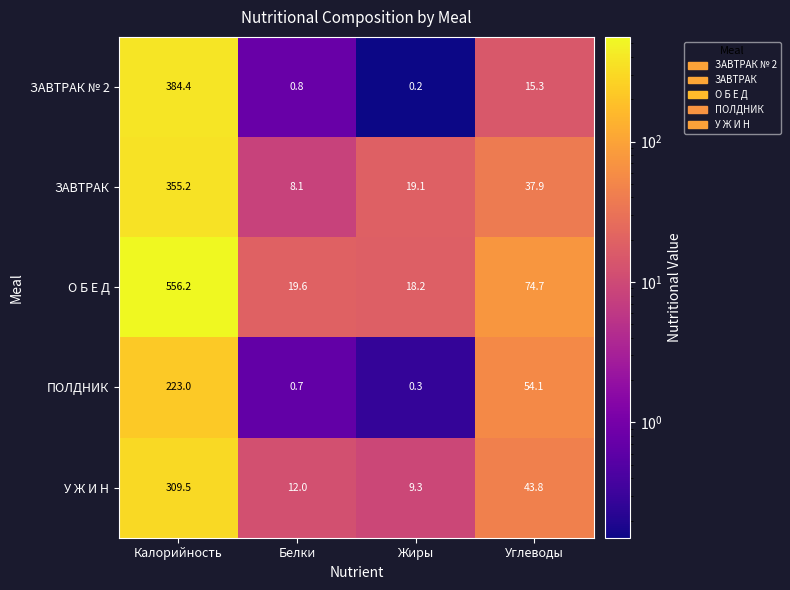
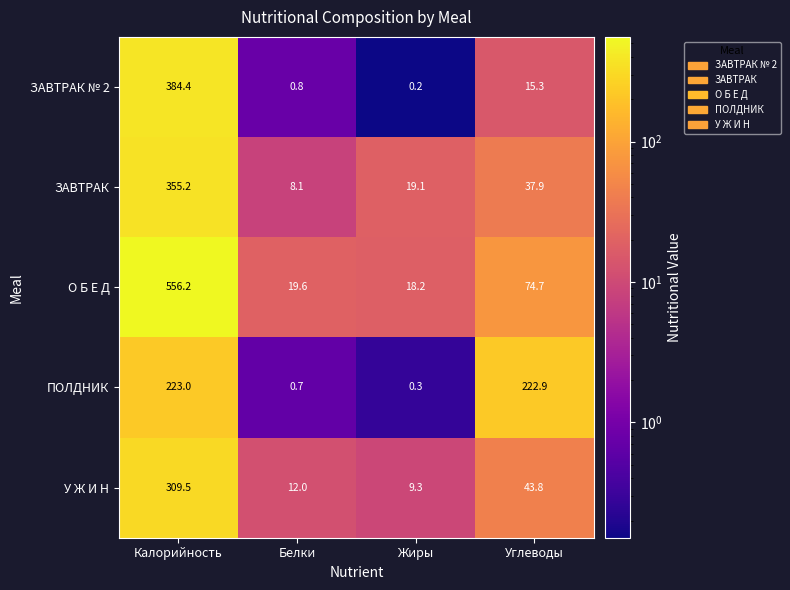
ПОЛДНИК, Углеводы: 54.1 -> 222.9
